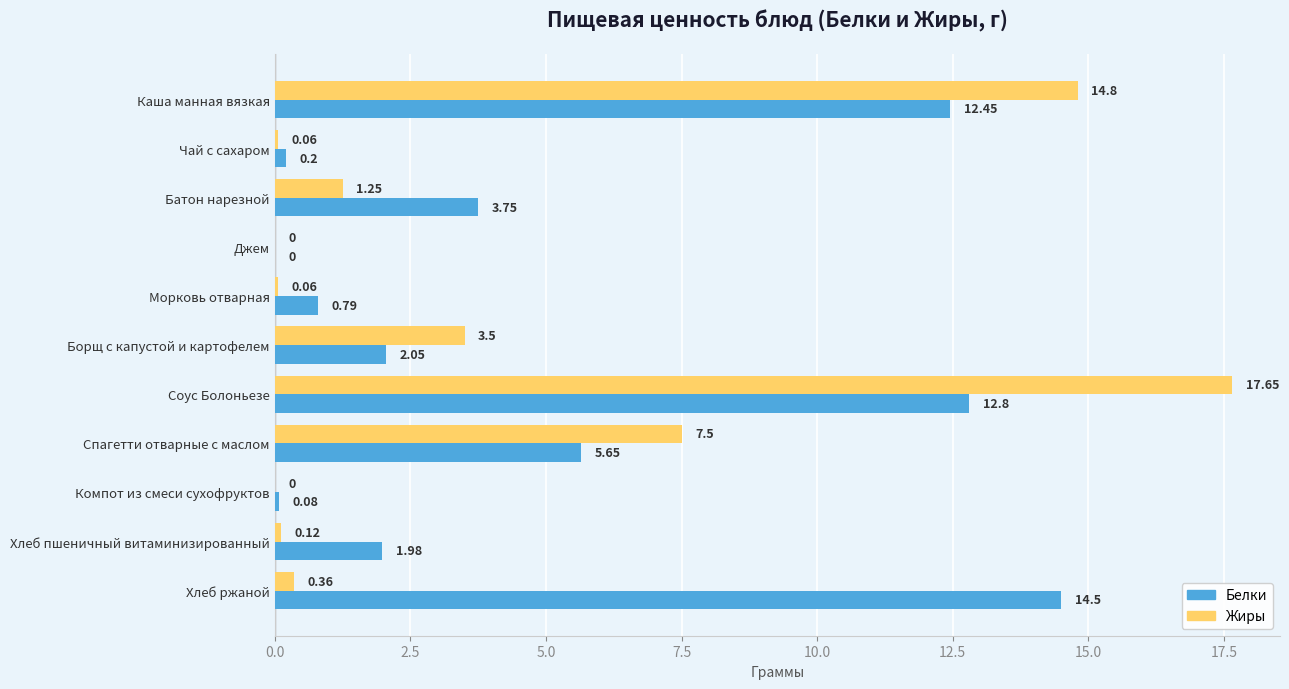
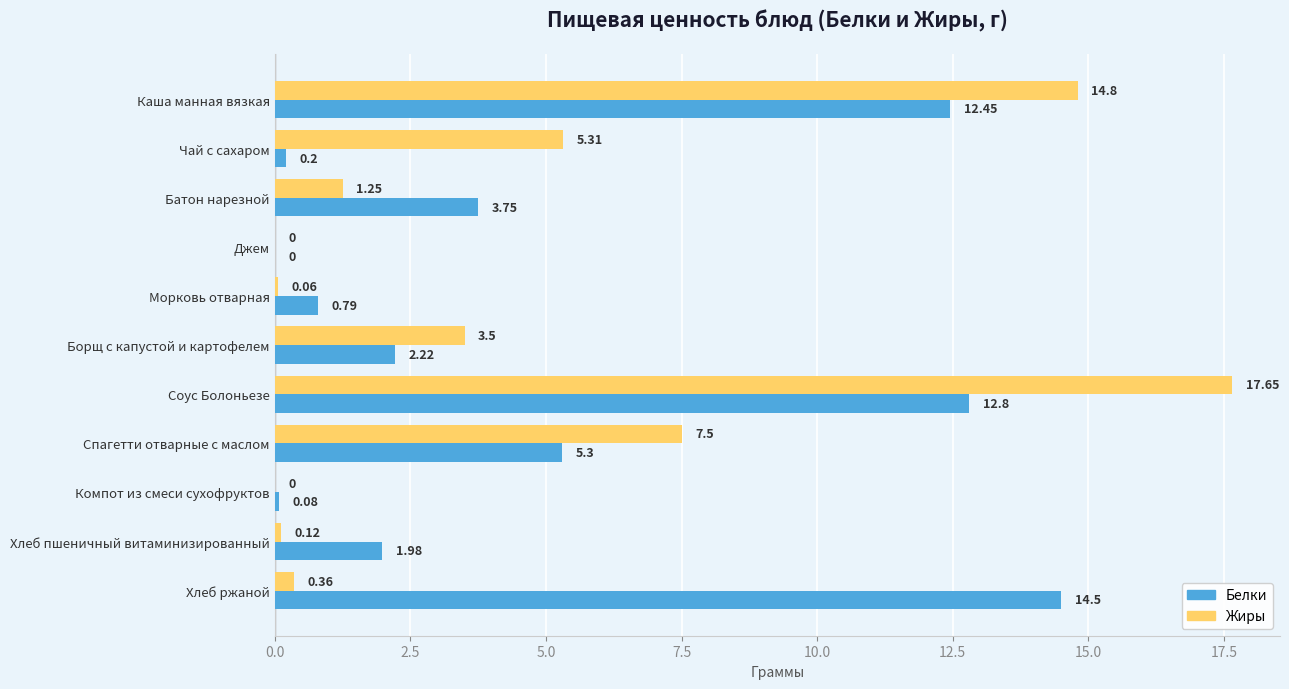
Жиры, Чай с сахаром: 0.06 -> 5.31
Белки, Борщ с капустой и картофелем: 2.05 -> 2.22
Белки, Спагетти отварные с маслом: 5.65 -> 5.3
